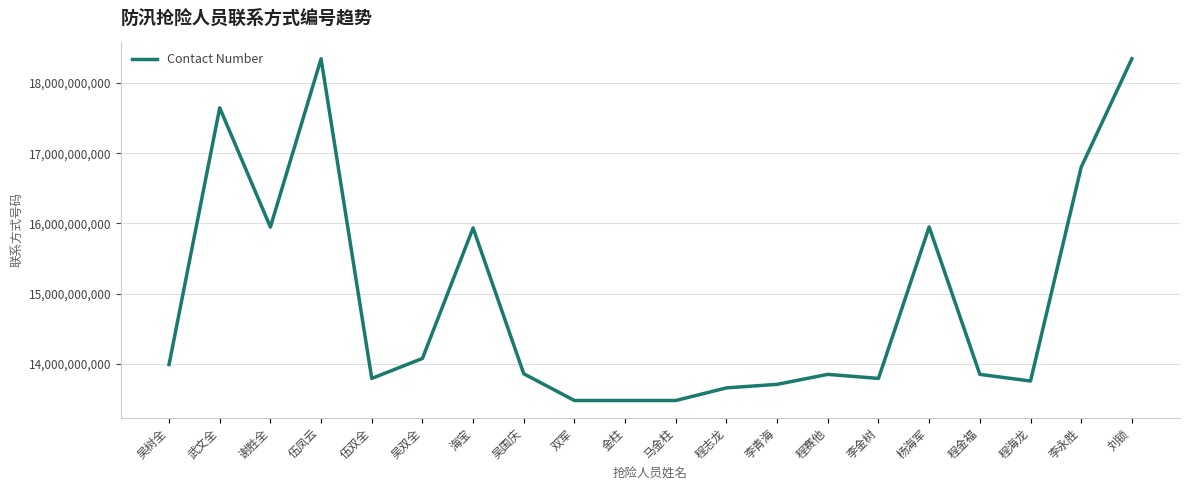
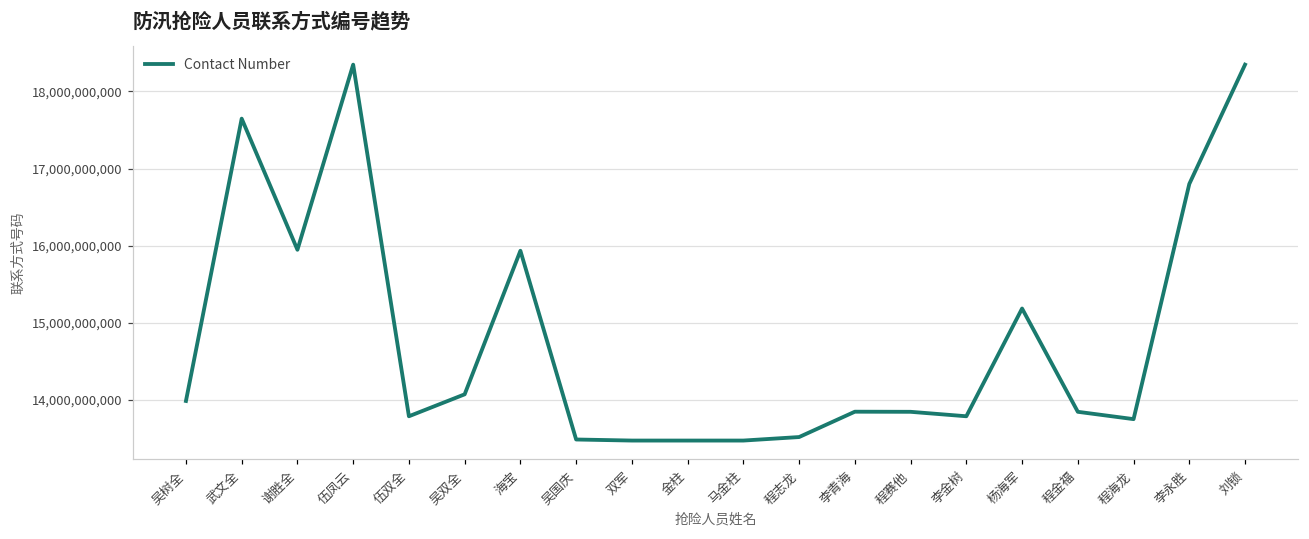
吴国庆: 13,900,000,000 -> 13,500,000,000
程志龙: 13,700,000,000 -> 13,500,000,000
李青海: 13,700,000,000 -> 13,800,000,000
杨海军: 15,900,000,000 -> 15,200,000,000
